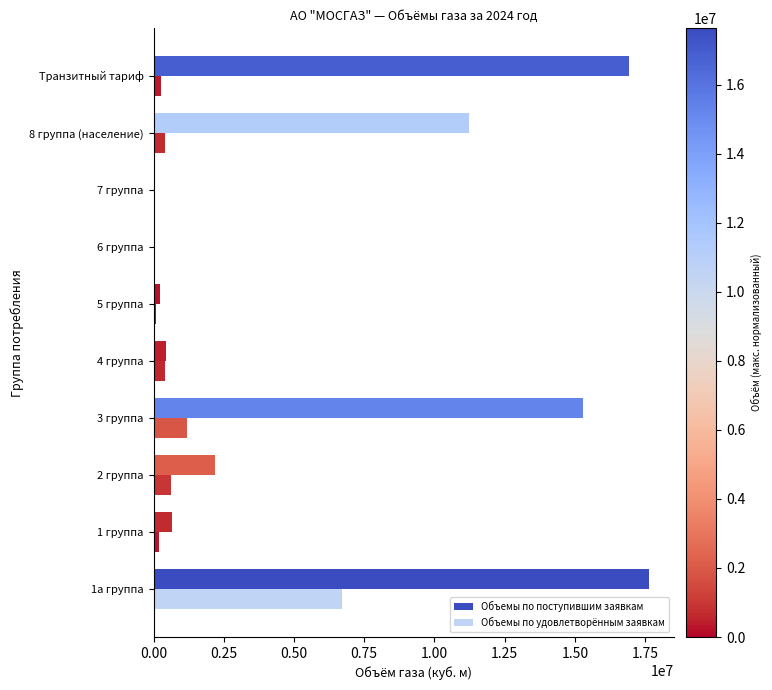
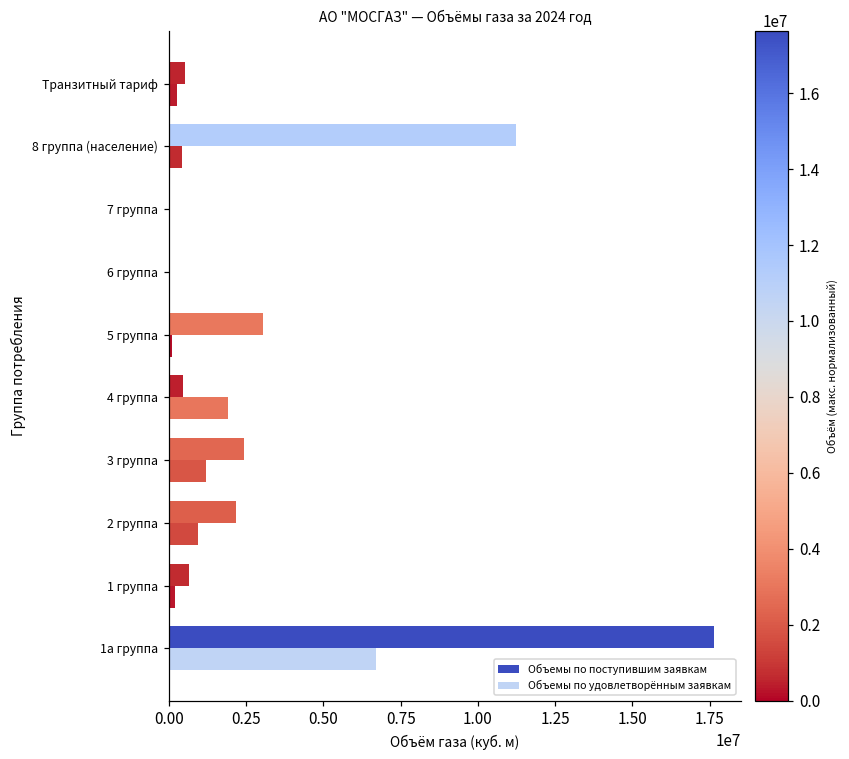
Объемы по поступившим заявкам, Транзитный тариф: 16900000 -> 500000
Объемы по поступившим заявкам, 5 группа: 200000 -> 3000000
Объемы по удовлетворённым заявкам, 4 группа: 400000 -> 1900000
Объемы по поступившим заявкам, 3 группа: 15300000 -> 2400000
Объемы по удовлетворённым заявкам, 2 группа: 600000 -> 900000
